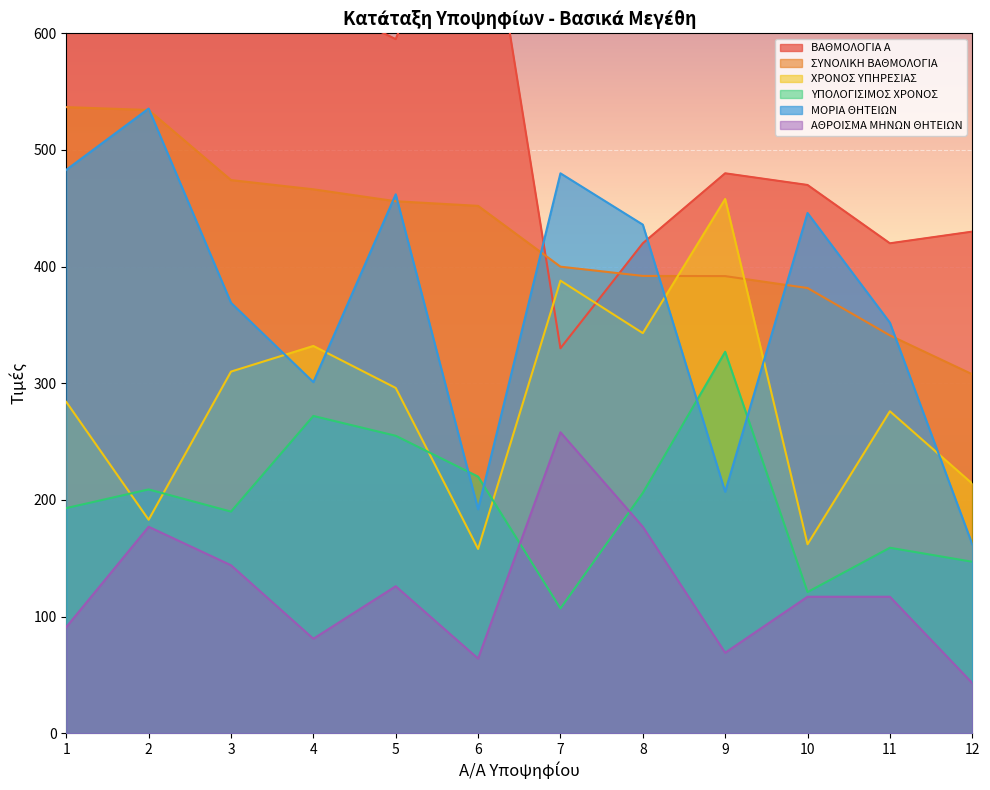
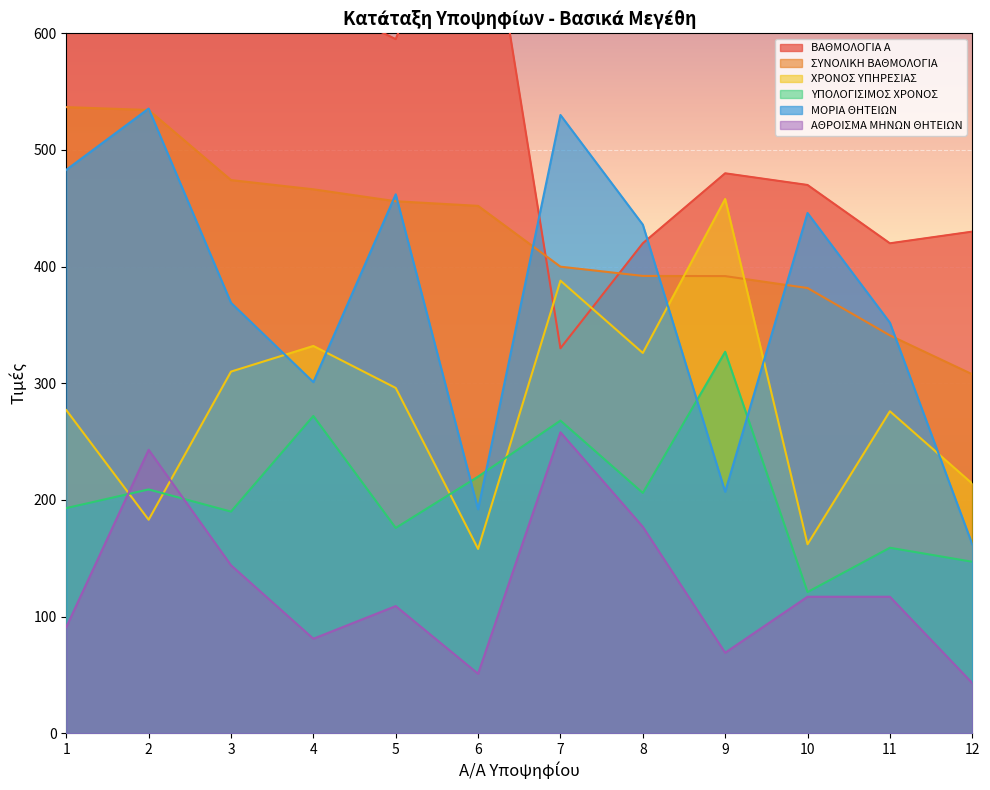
ΧΡΟΝΟΣ ΥΠΗΡΕΣΙΑΣ, 1: 284 -> 277
ΑΘΡΟΙΣΜΑ ΜΗΝΩΝ ΘΗΤΕΙΩΝ, 2: 177 -> 243
ΥΠΟΛΟΓΙΣΙΜΟΣ ΧΡΟΝΟΣ, 5: 255 -> 176
ΑΘΡΟΙΣΜΑ ΜΗΝΩΝ ΘΗΤΕΙΩΝ, 5: 126 -> 109
ΑΘΡΟΙΣΜΑ ΜΗΝΩΝ ΘΗΤΕΙΩΝ, 6: 64 -> 51
ΥΠΟΛΟΓΙΣΙΜΟΣ ΧΡΟΝΟΣ, 7: 107 -> 268
ΜΟΡΙΑ ΘΗΤΕΙΩΝ, 7: 480 -> 530
ΧΡΟΝΟΣ ΥΠΗΡΕΣΙΑΣ, 8: 343 -> 326
